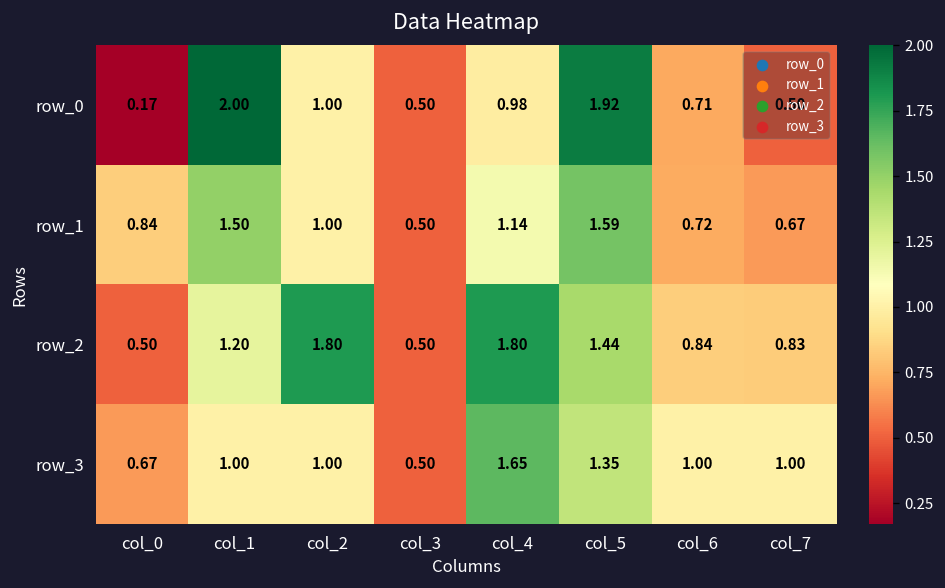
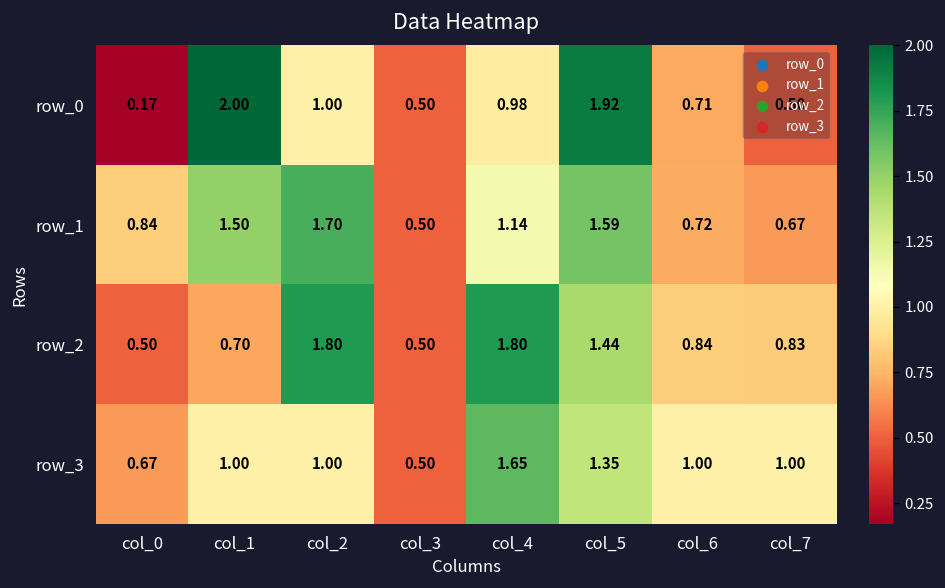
row_1, col_2: 1.00 -> 1.70
row_2, col_1: 1.20 -> 0.70
